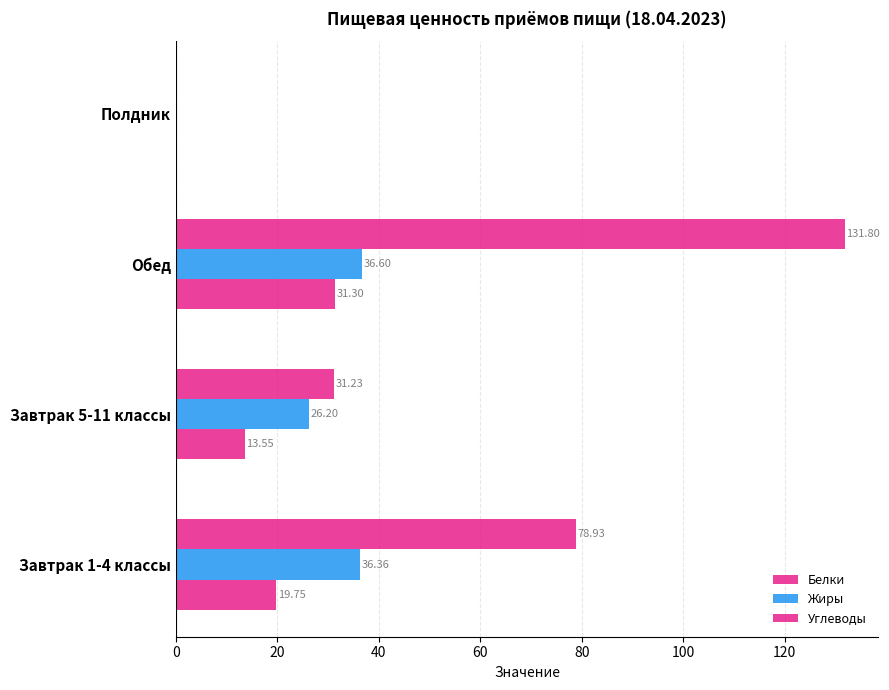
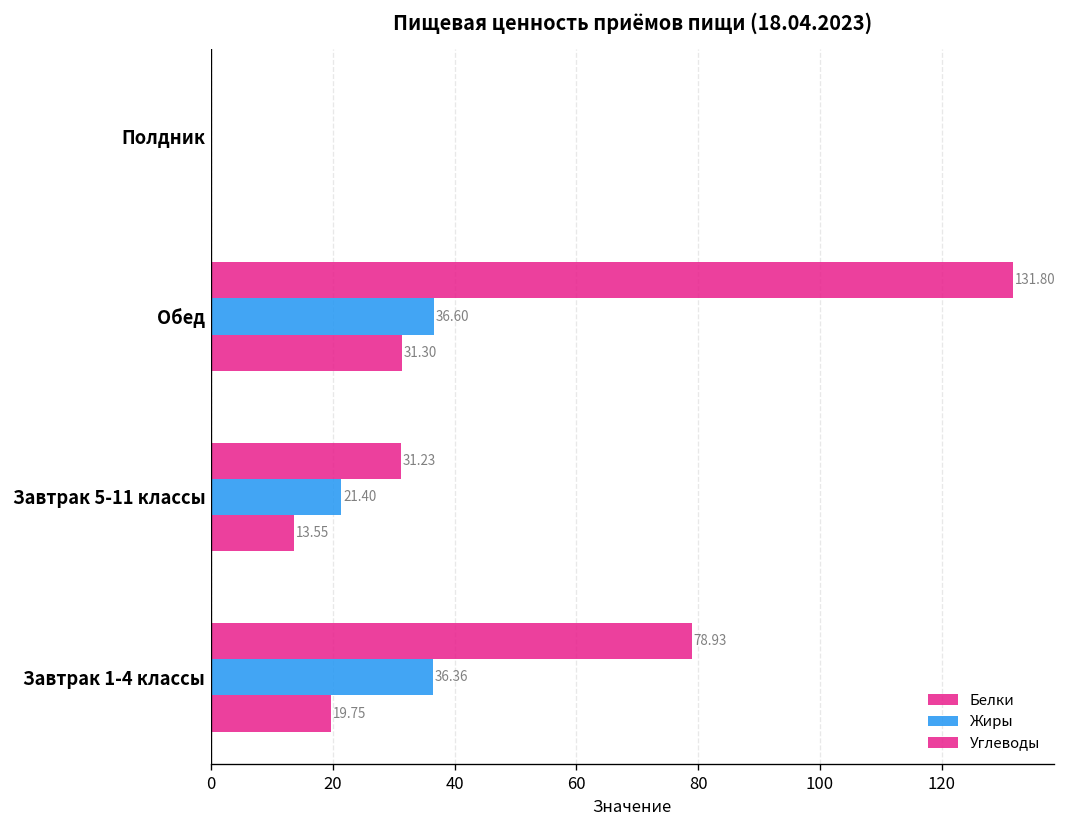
Жиры, Завтрак 5-11 классы: 26.20 -> 21.40
